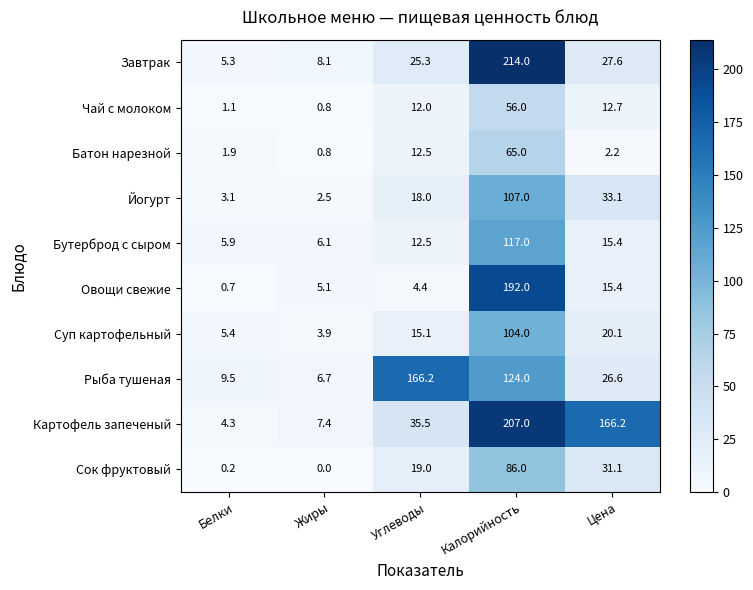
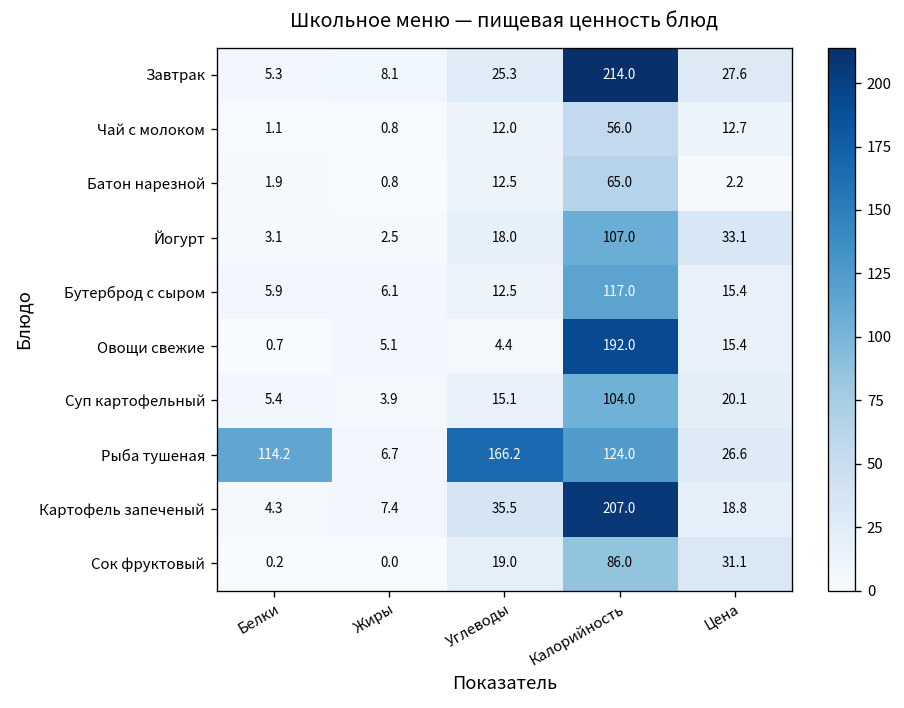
Рыба тушеная, Белки: 9.5 -> 114.2
Картофель запеченый, Цена: 166.2 -> 18.8
